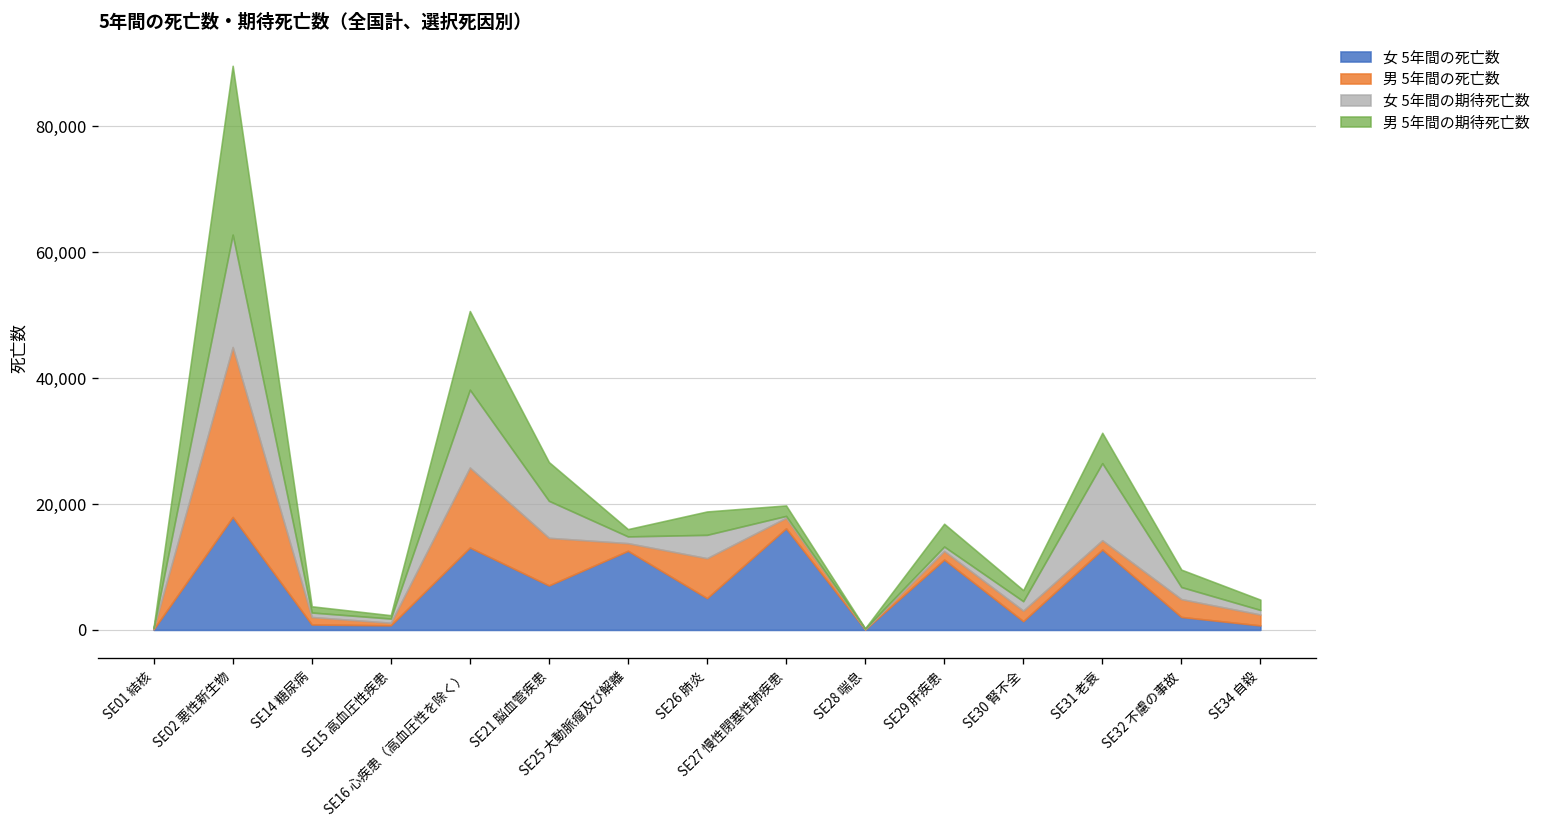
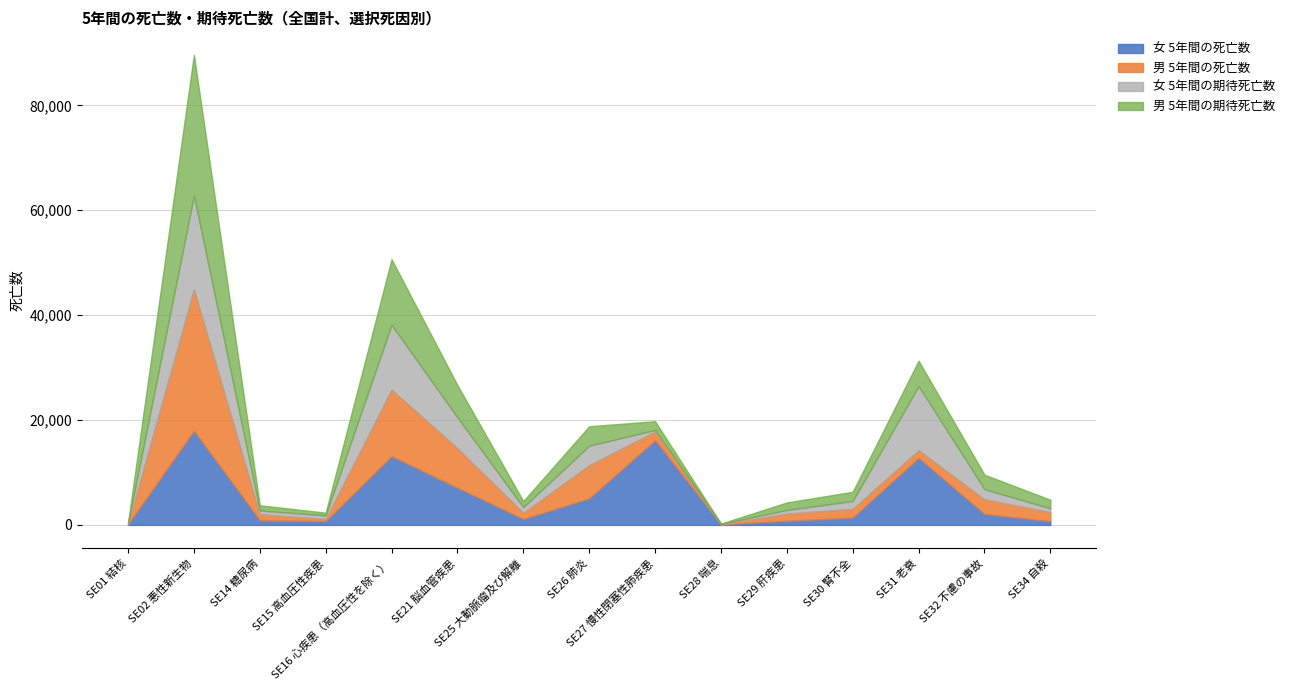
女 5年間の死亡数, SE25 大動脈瘤及び解離: 13,000 -> 1,000
女 5年間の死亡数, SE29 肝疾患: 11,000 -> 1,000
男 5年間の期待死亡数, SE29 肝疾患: 4,000 -> 1,000
